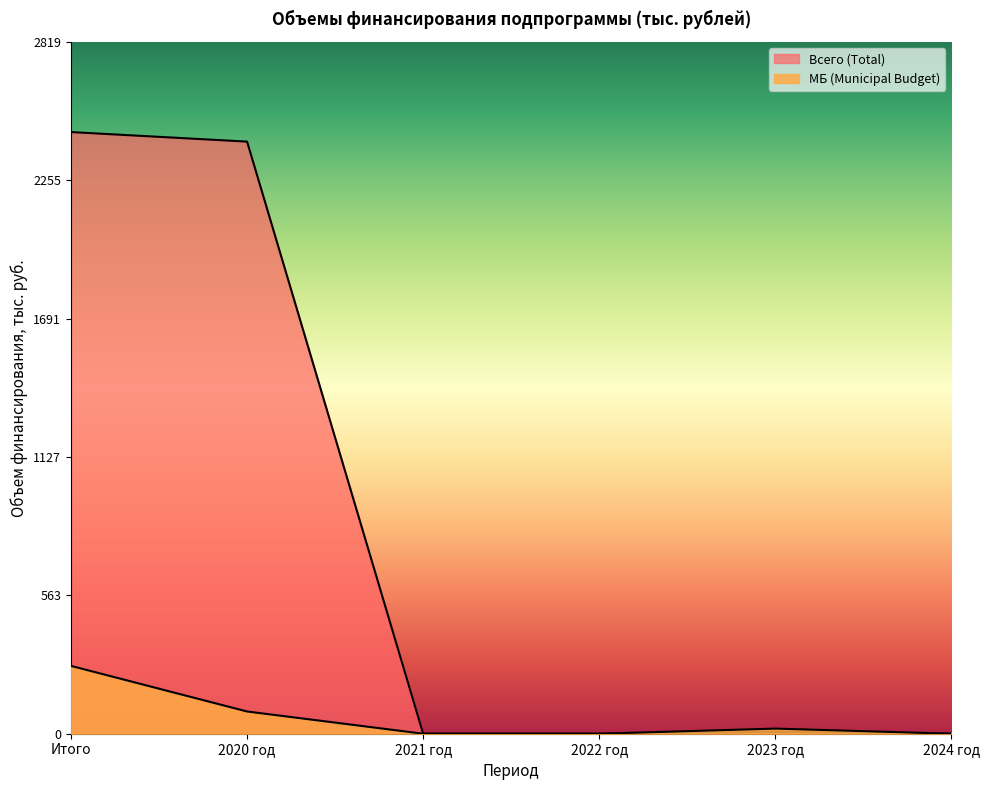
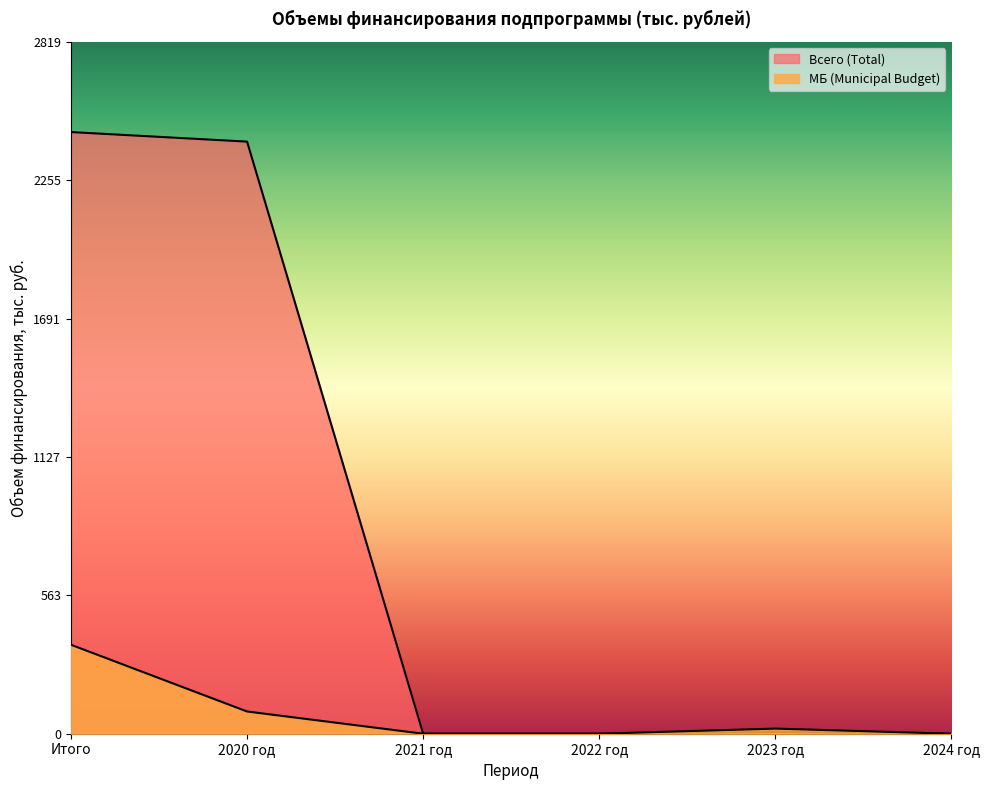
МБ (Municipal Budget), Итого: 280 -> 360
